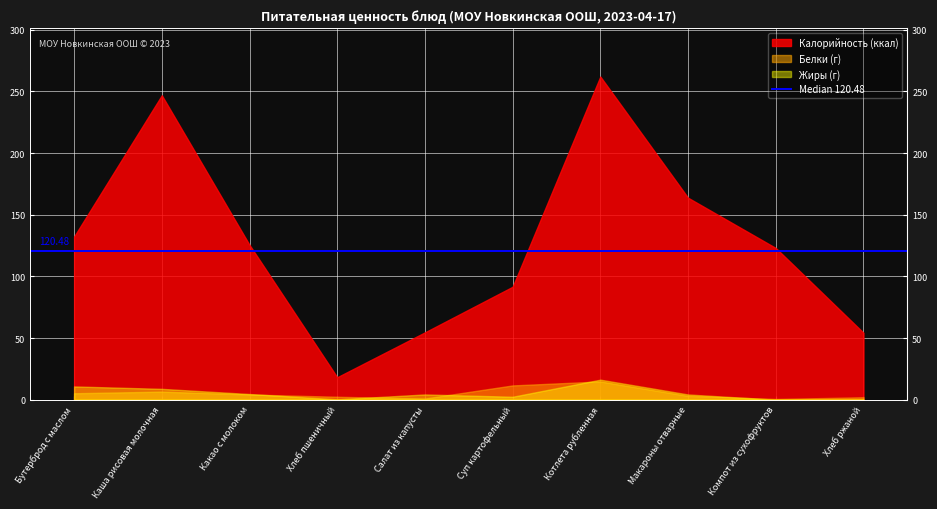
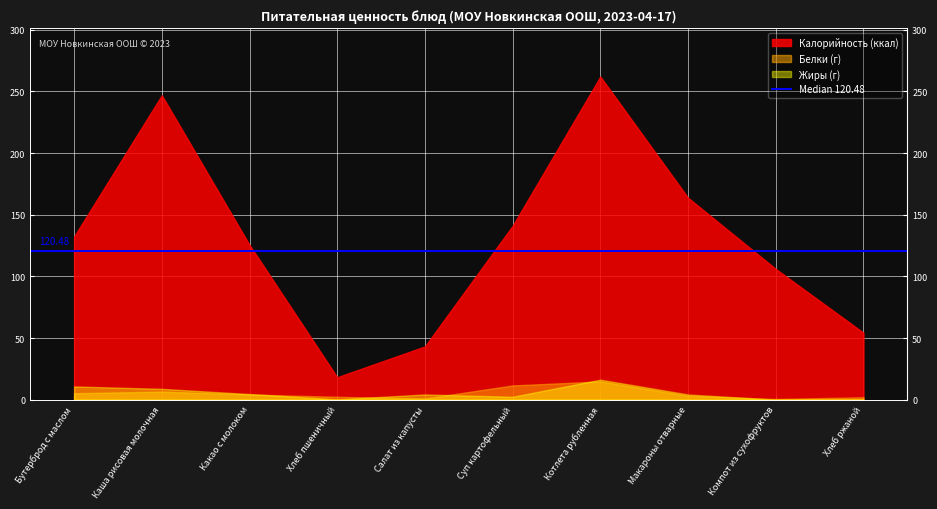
Калорийность (ккал), Салат из капусты: 55 -> 43
Калорийность (ккал), Суп картофельный: 92 -> 141
Калорийность (ккал), Компот из сухофруктов: 123 -> 106
